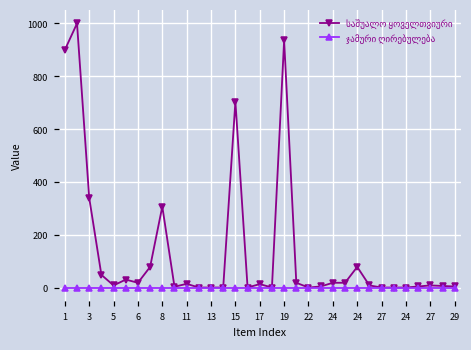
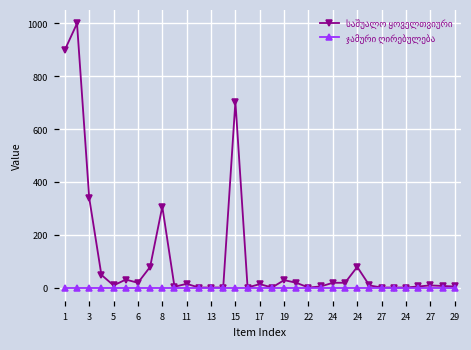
საშუალო ყოველთვიური, 19: 940 -> 30
